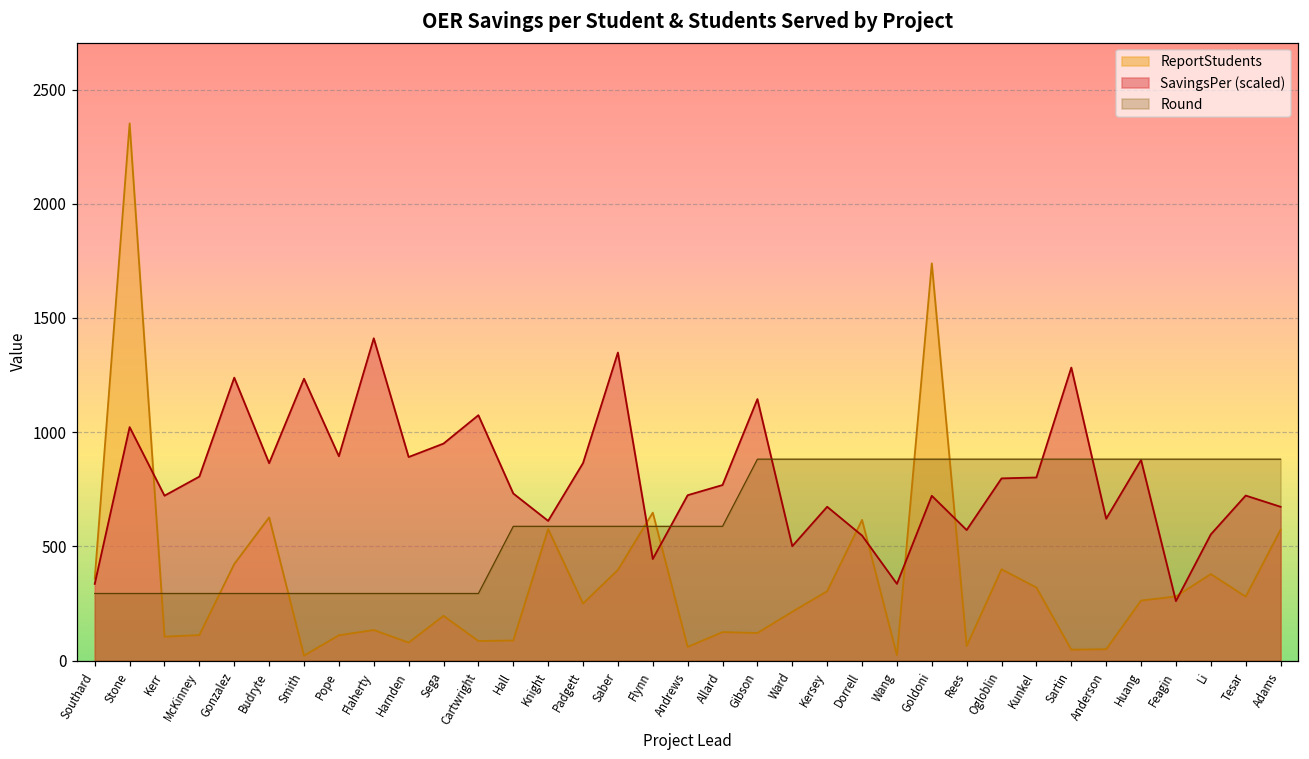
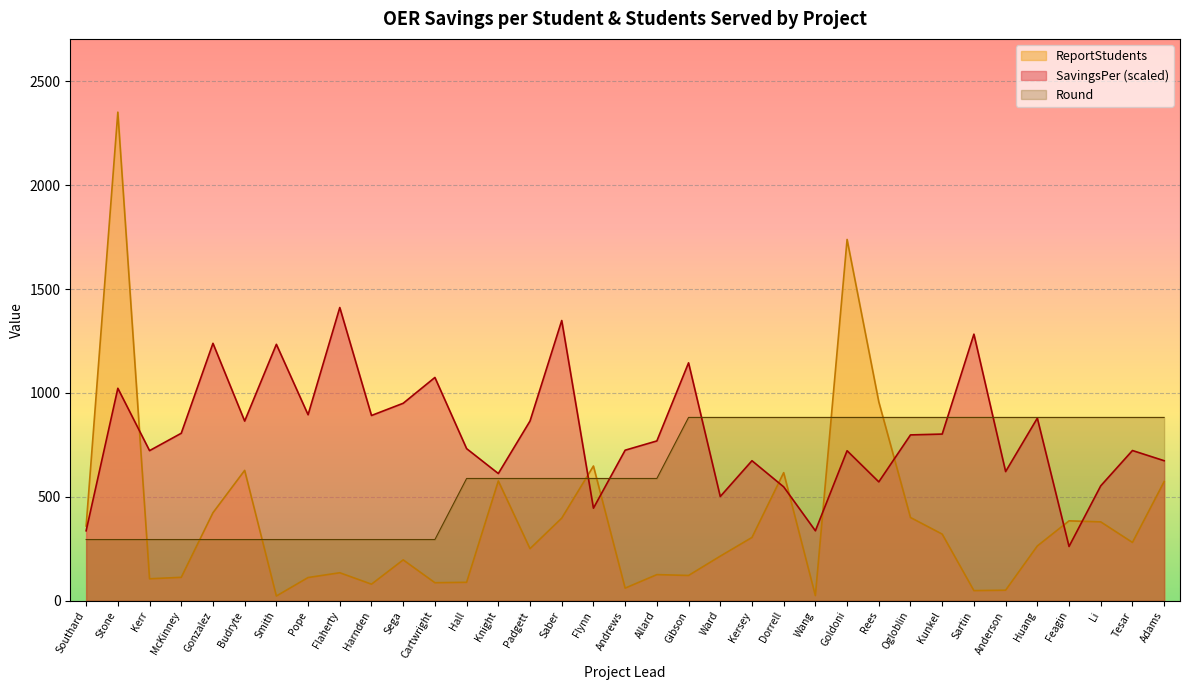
ReportStudents, Rees: 60 -> 960
ReportStudents, Feagin: 280 -> 380
